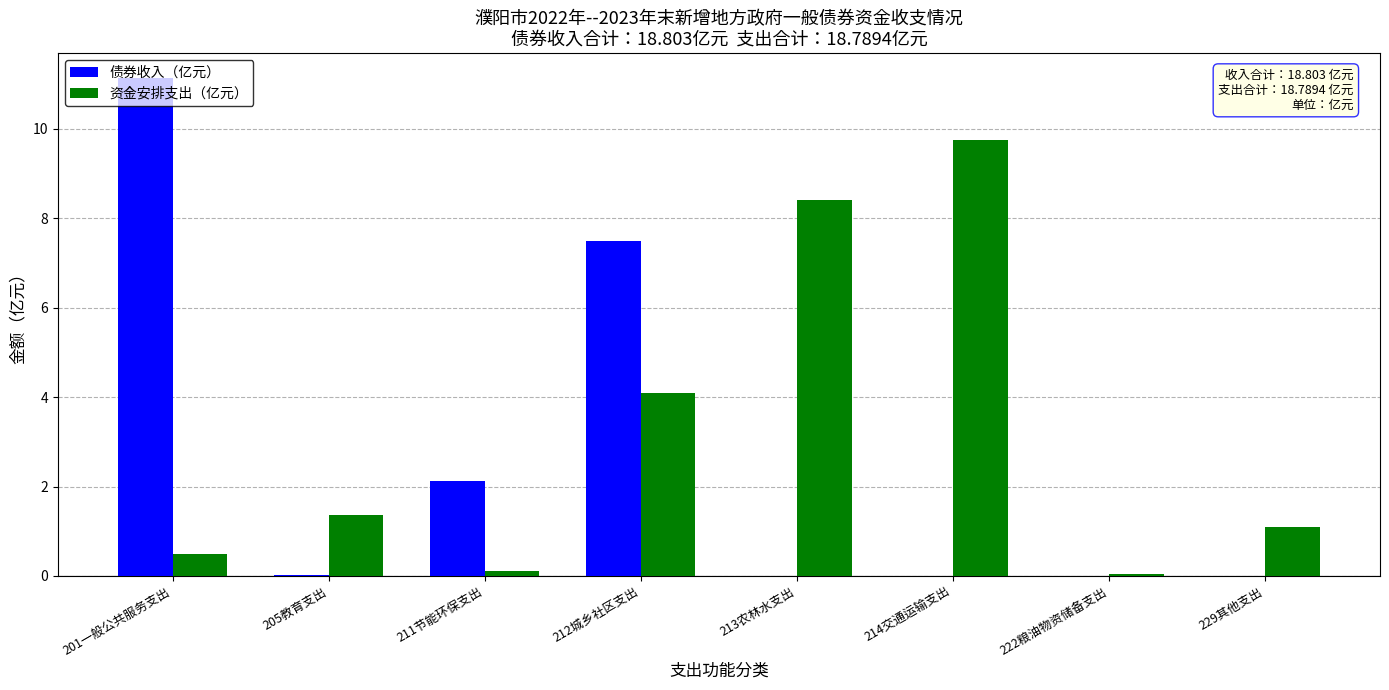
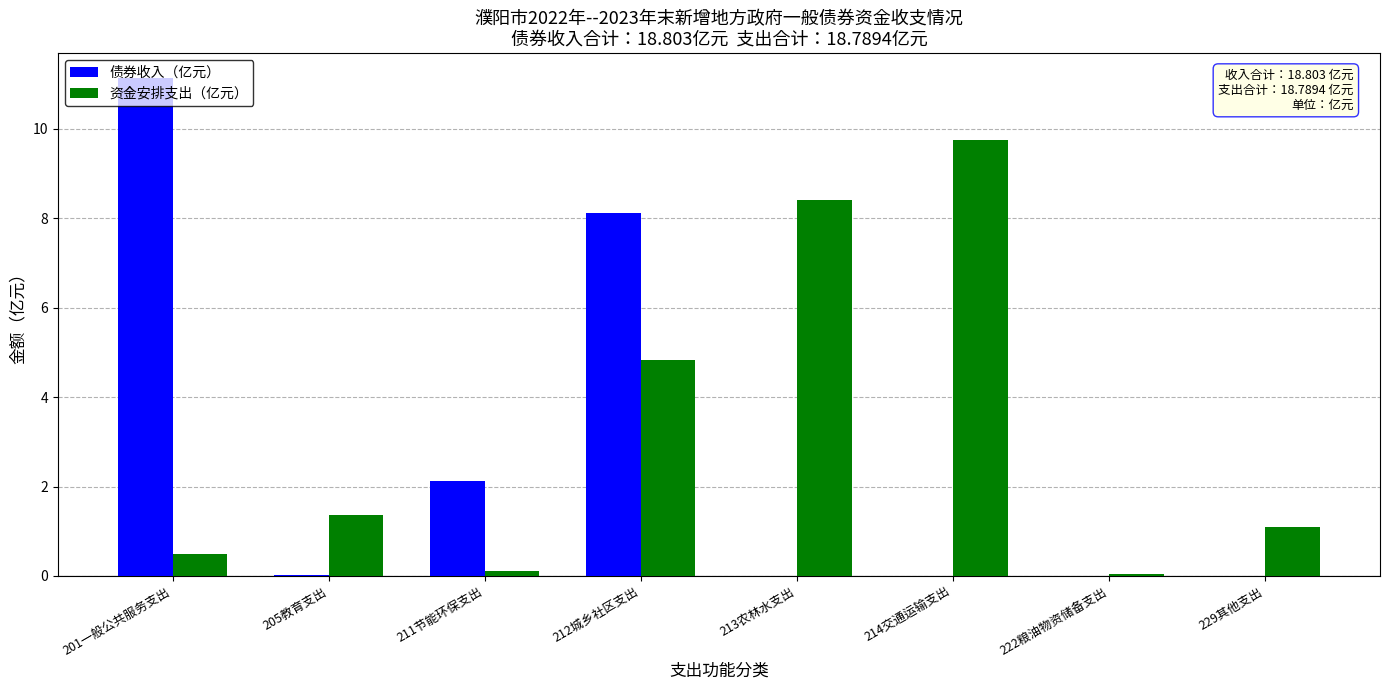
债券收入（亿元）, 212城乡社区支出: 7.5 -> 8.1
资金安排支出（亿元）, 212城乡社区支出: 4.1 -> 4.8
